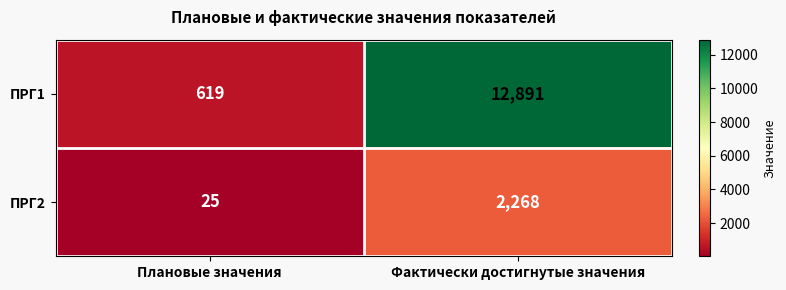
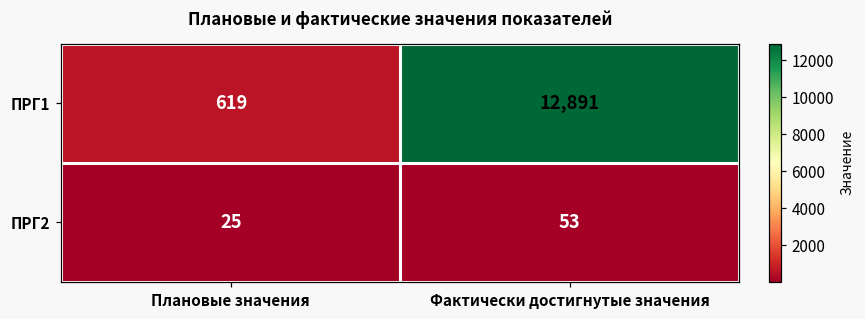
ПРГ2, Фактически достигнутые значения: 2,268 -> 53
